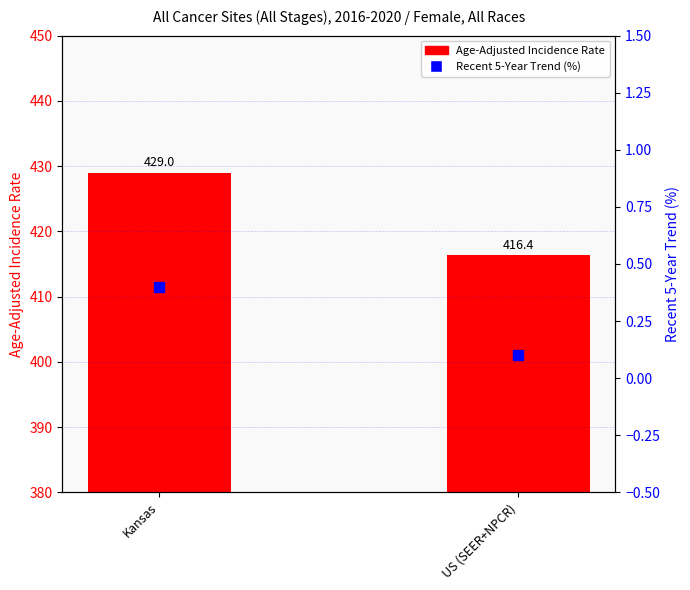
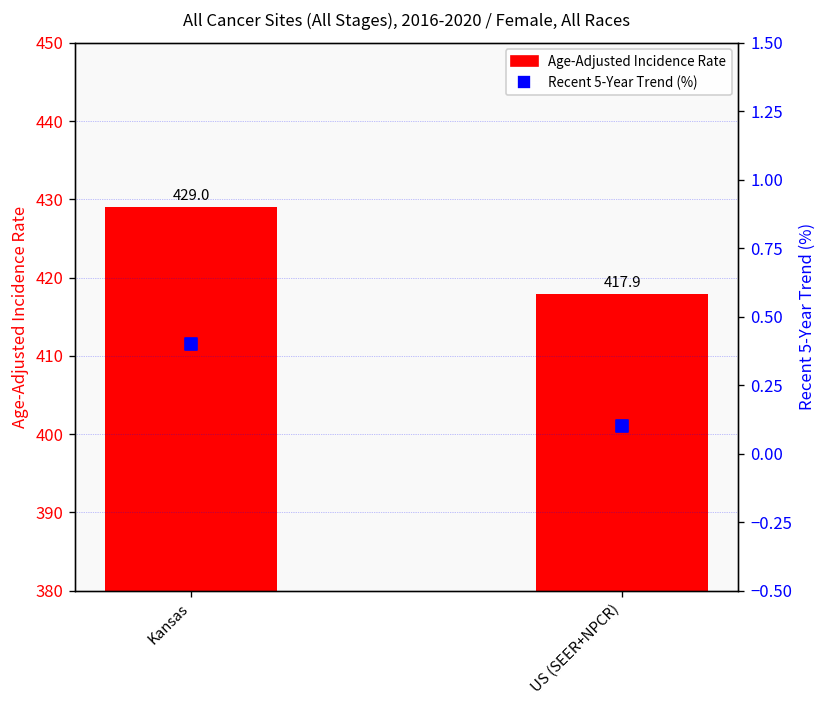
Age-Adjusted Incidence Rate, US (SEER+NPCR): 416.4 -> 417.9
